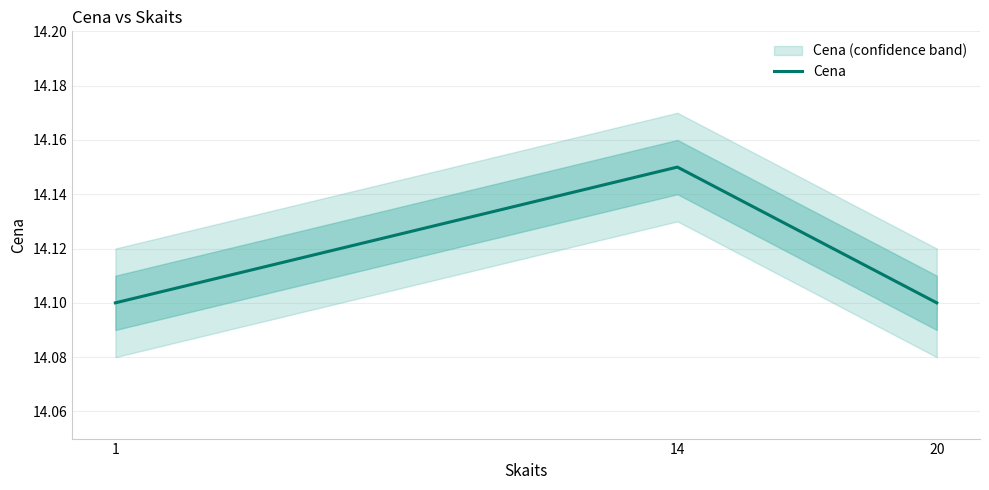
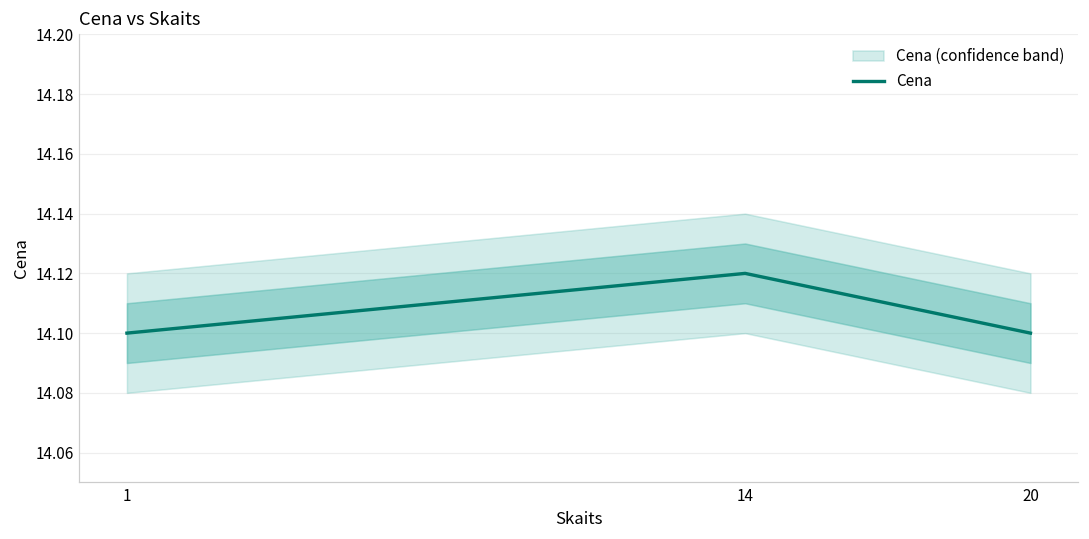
Cena, 14: 14.15 -> 14.12
